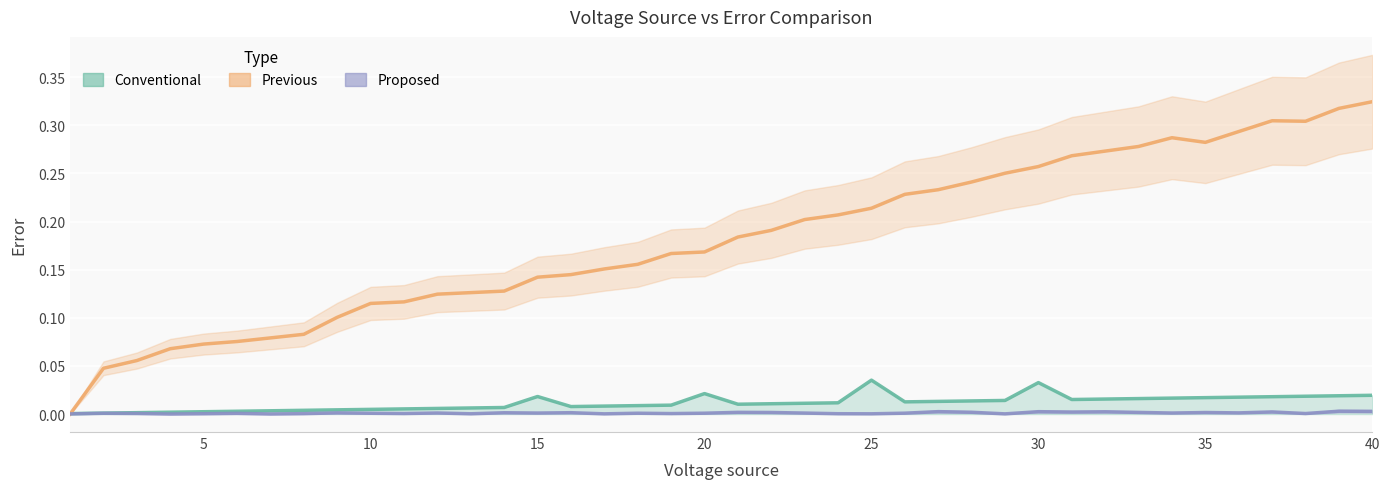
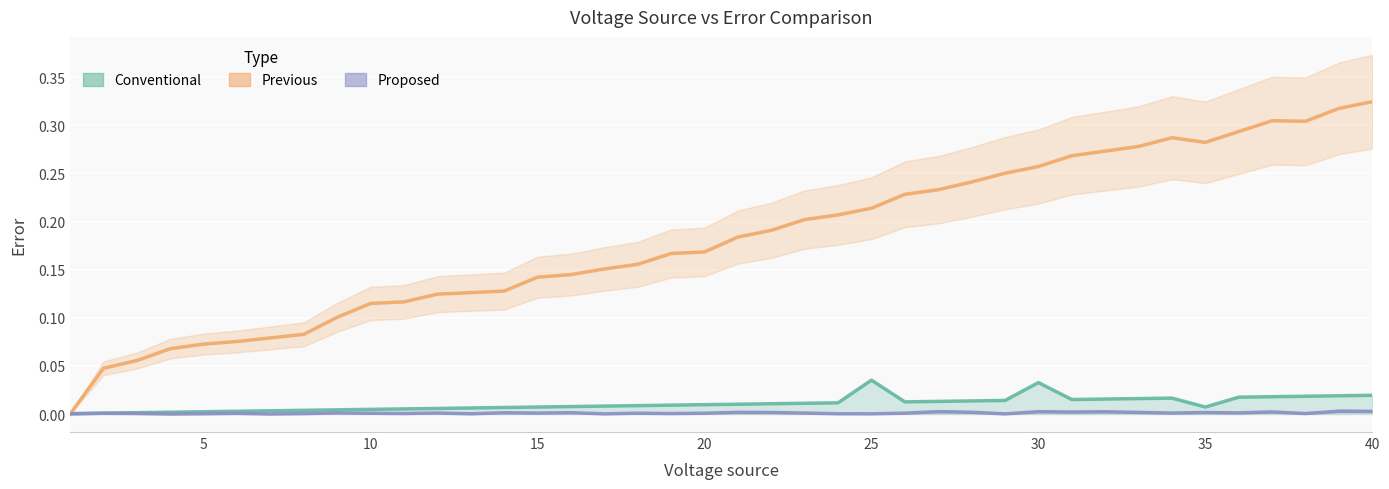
Conventional, 15: 0.02 -> 0.01
Conventional, 20: 0.02 -> 0.01
Conventional, 35: 0.02 -> 0.01
